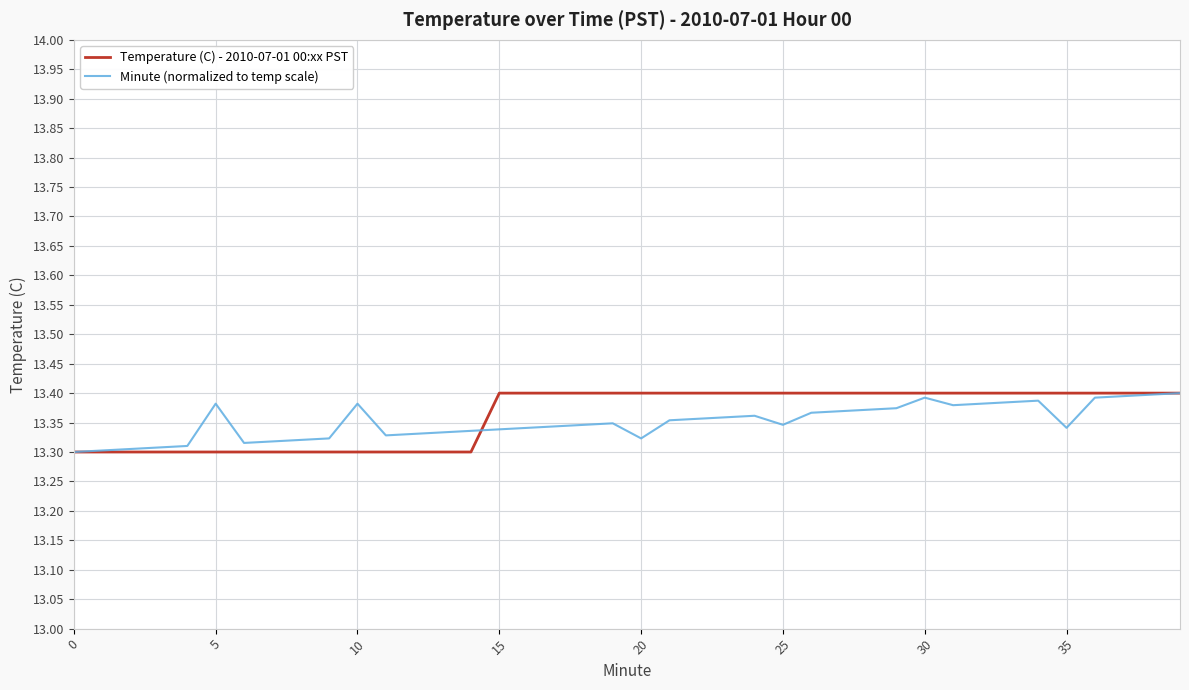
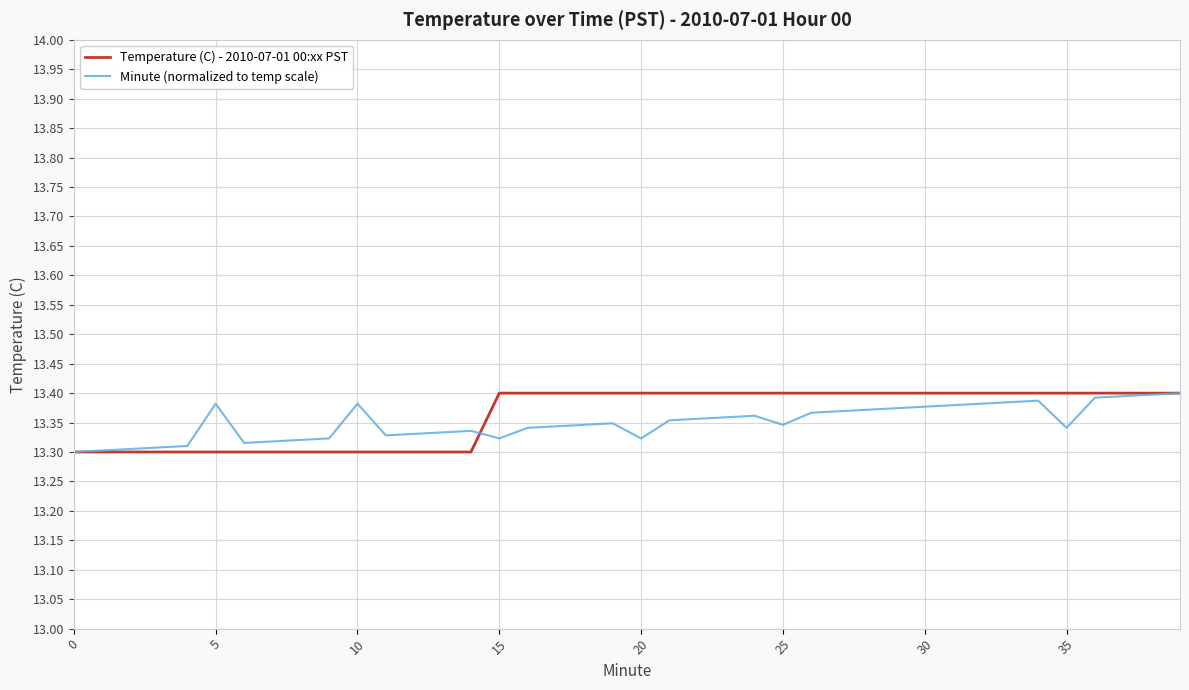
Minute (normalized to temp scale), 15: 13.34 -> 13.32
Minute (normalized to temp scale), 30: 13.39 -> 13.38
